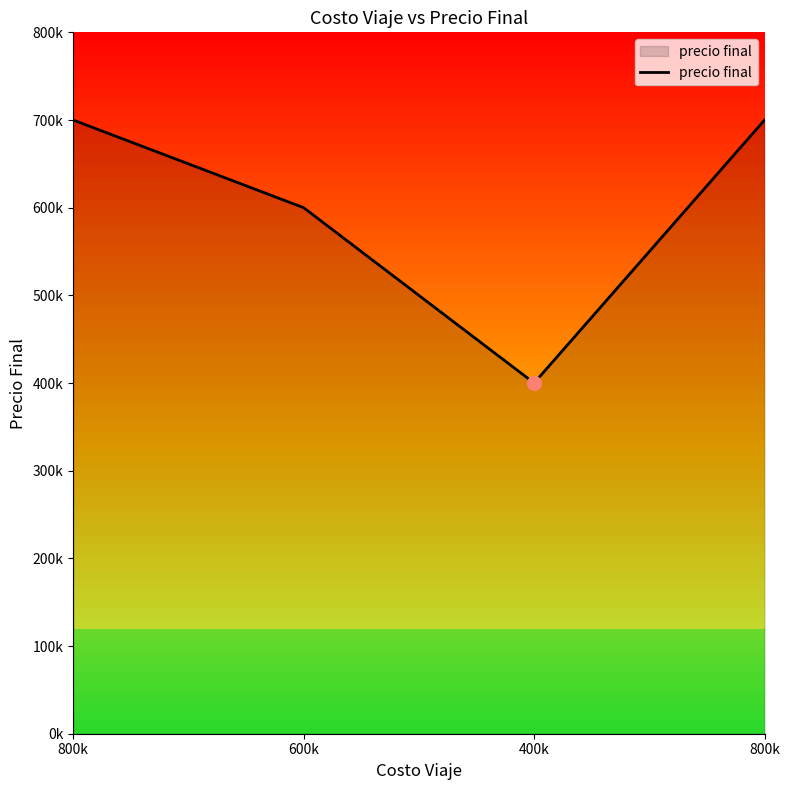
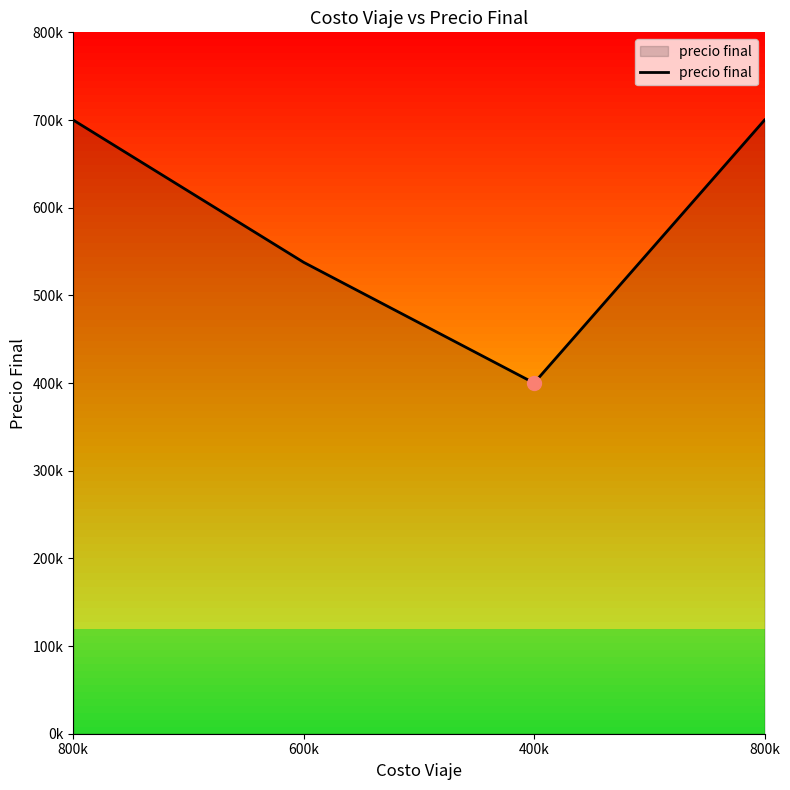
precio final, 600k: 600000 -> 540000
